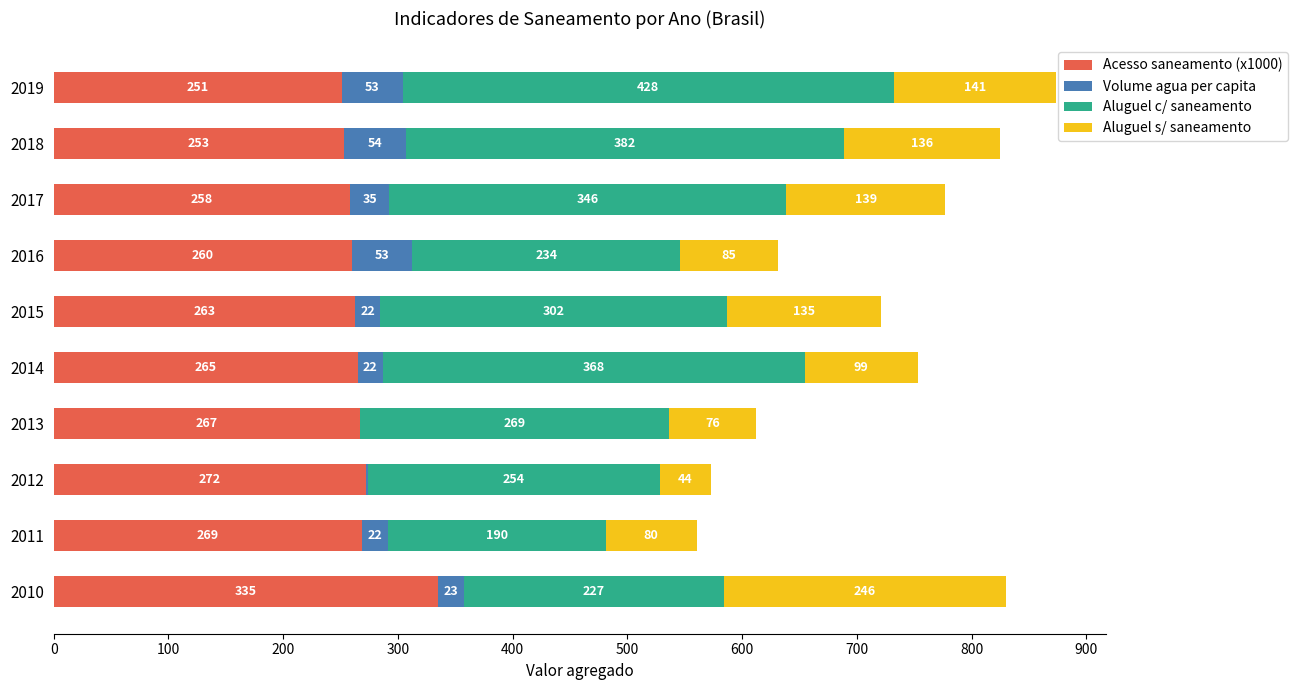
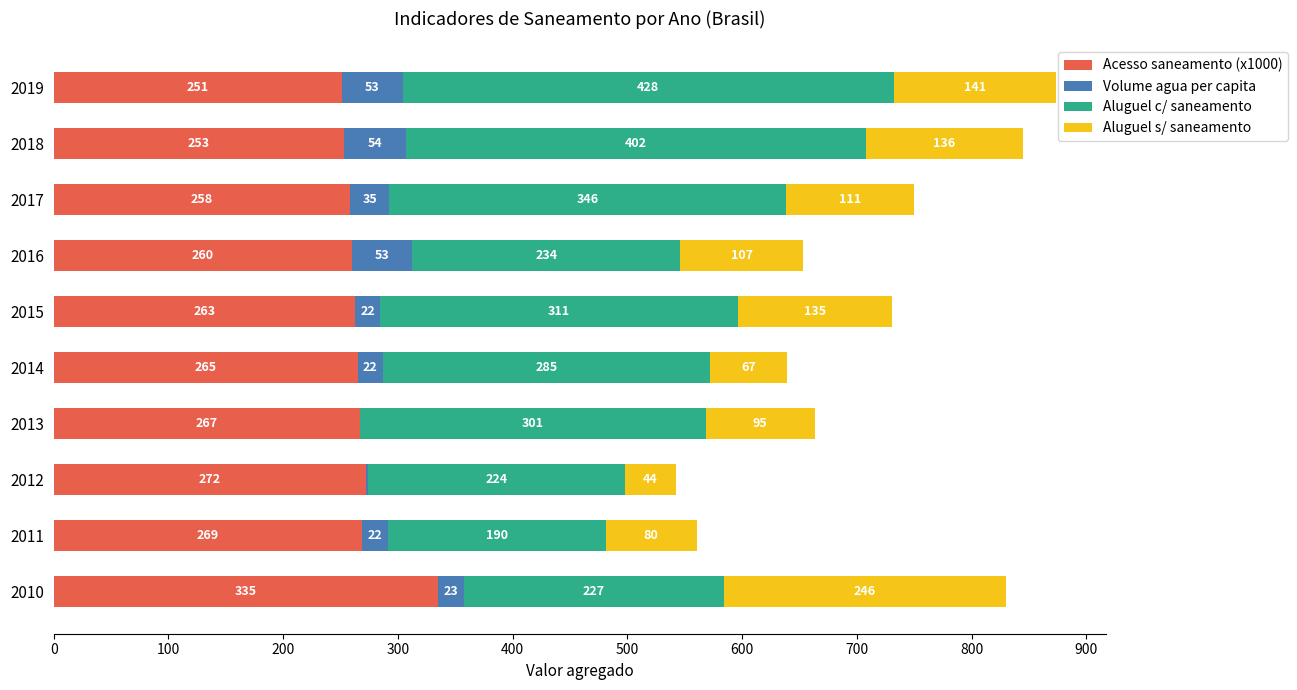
Aluguel c/ saneamento, 2018: 382 -> 402
Aluguel s/ saneamento, 2017: 139 -> 111
Aluguel s/ saneamento, 2016: 85 -> 107
Aluguel c/ saneamento, 2015: 302 -> 311
Aluguel c/ saneamento, 2014: 368 -> 285
Aluguel s/ saneamento, 2014: 99 -> 67
Aluguel c/ saneamento, 2013: 269 -> 301
Aluguel s/ saneamento, 2013: 76 -> 95
Aluguel c/ saneamento, 2012: 254 -> 224
